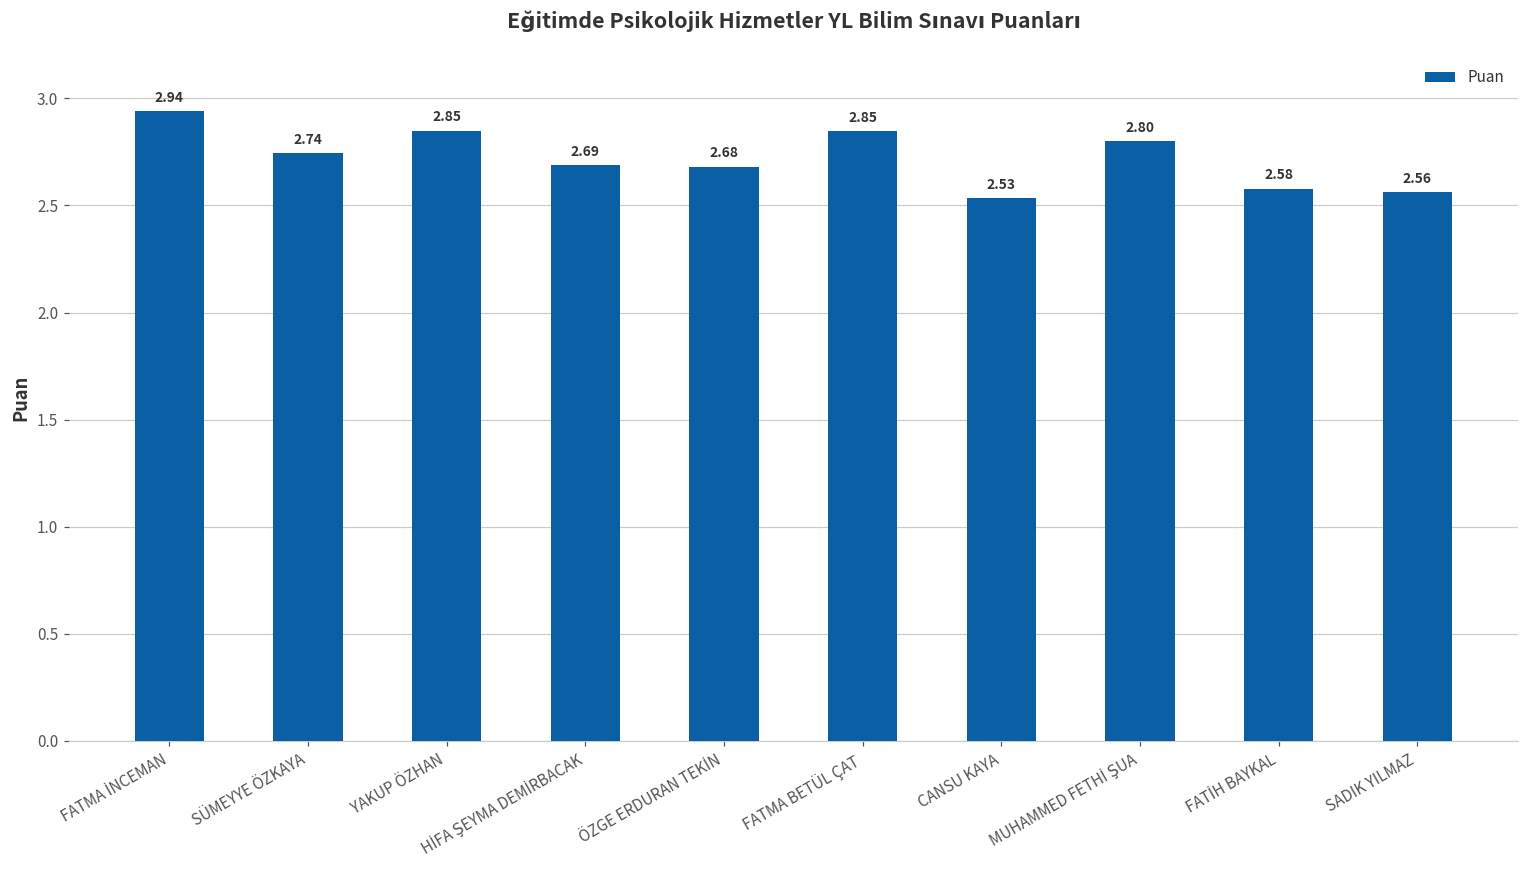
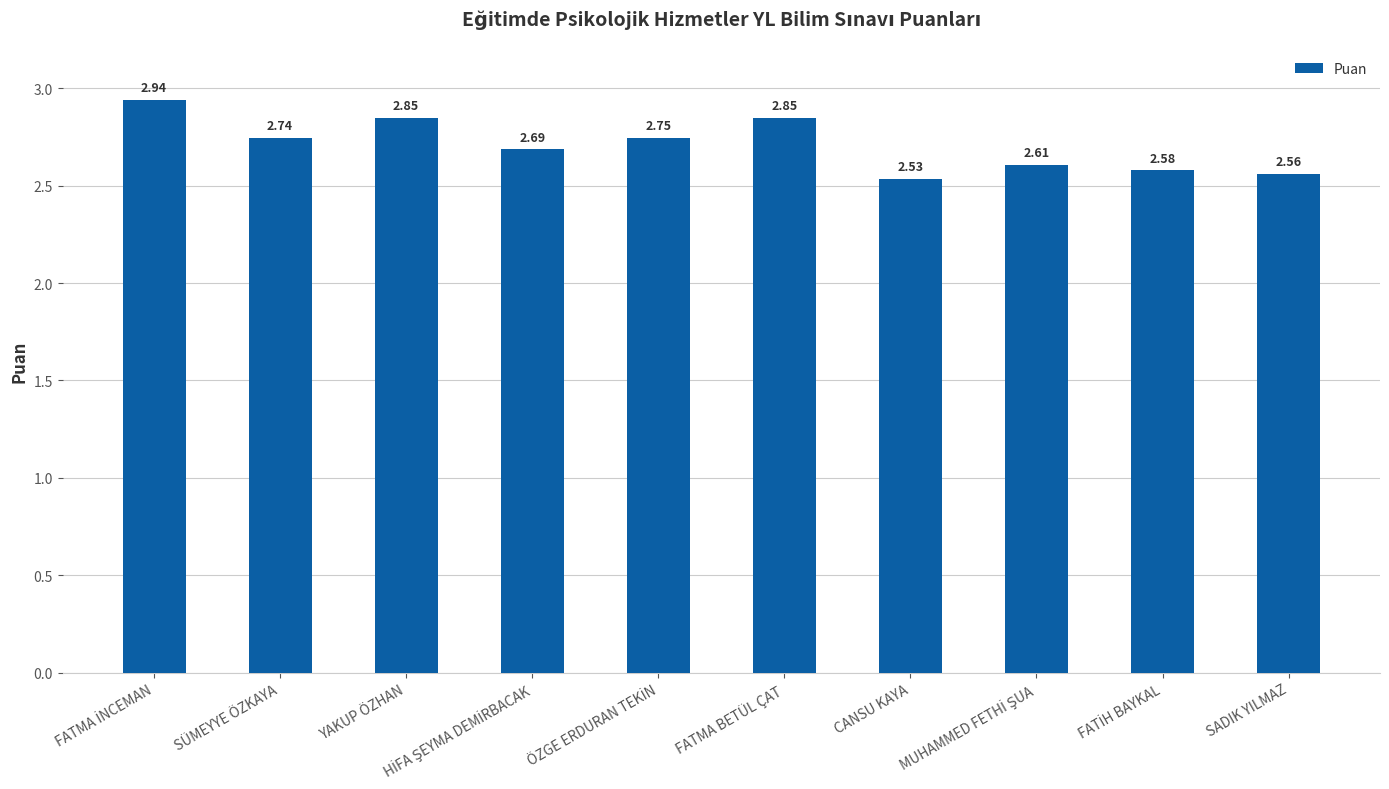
ÖZGE ERDURAN TEKİN: 2.68 -> 2.75
MUHAMMED FETHİ ŞUA: 2.80 -> 2.61
